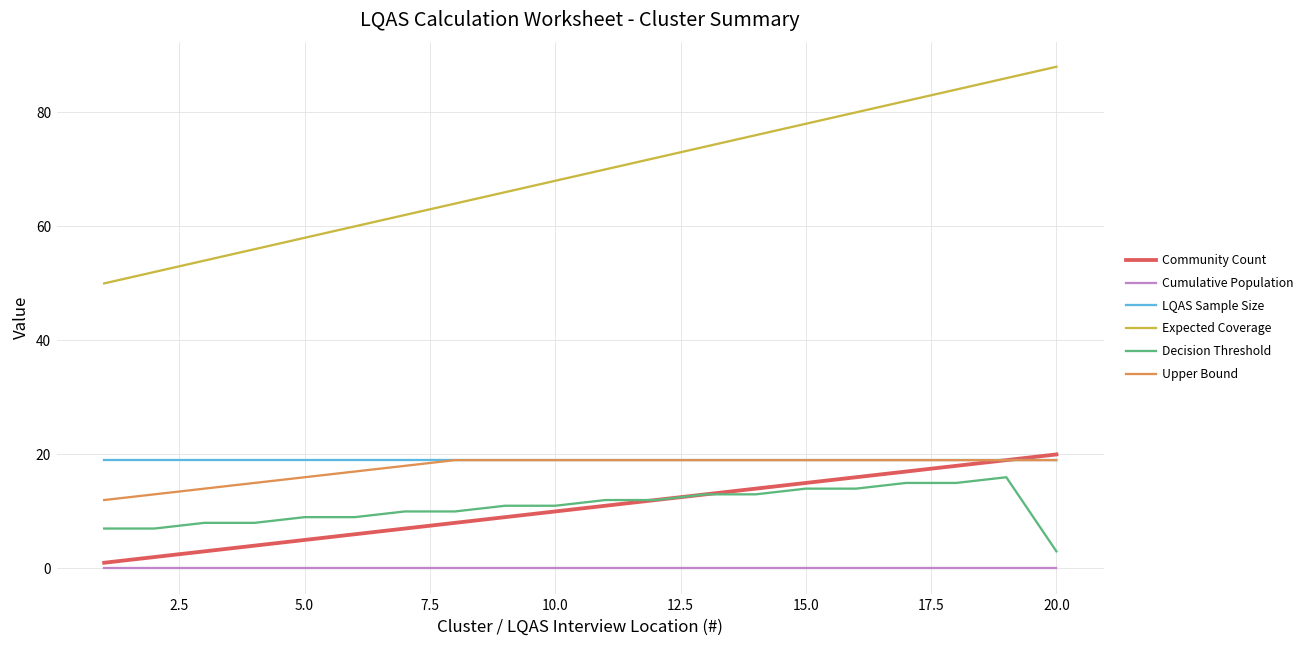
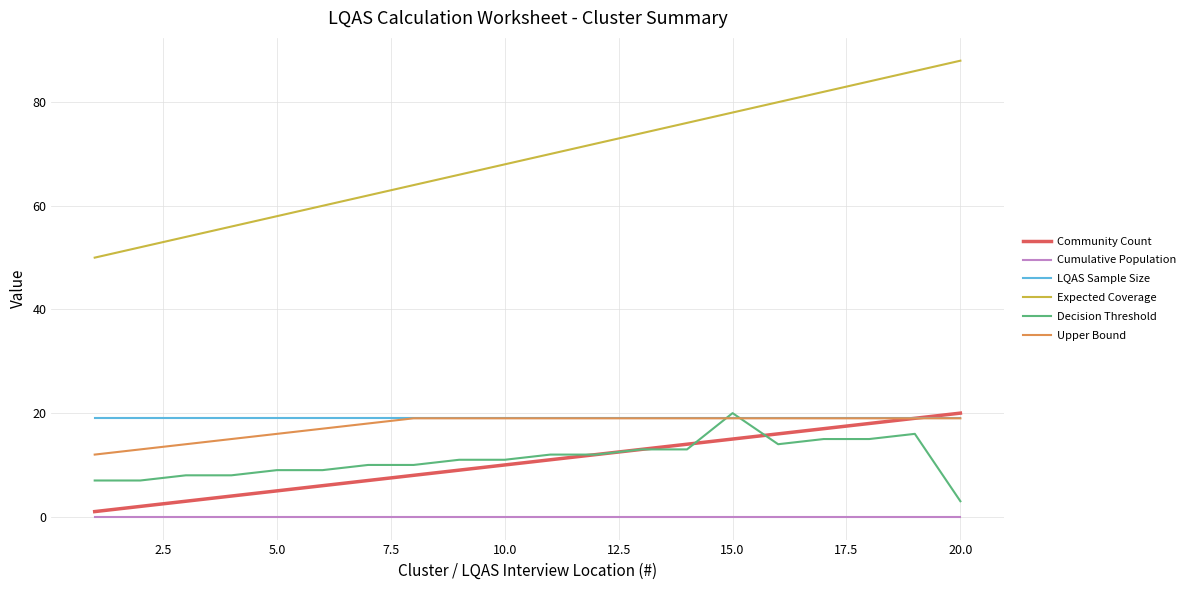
Decision Threshold, 15.0: 14 -> 20
